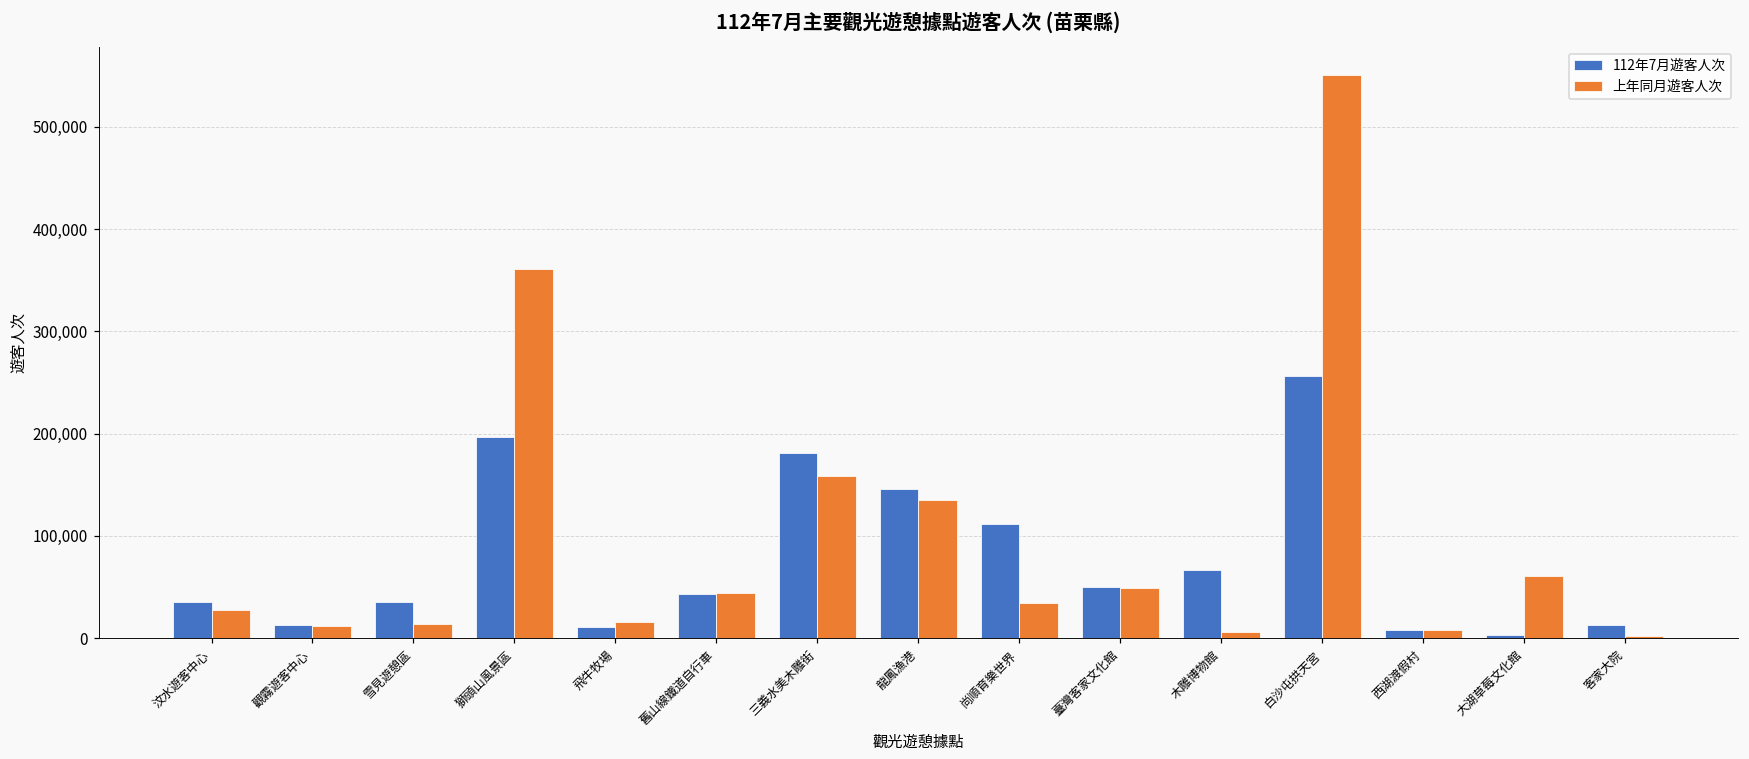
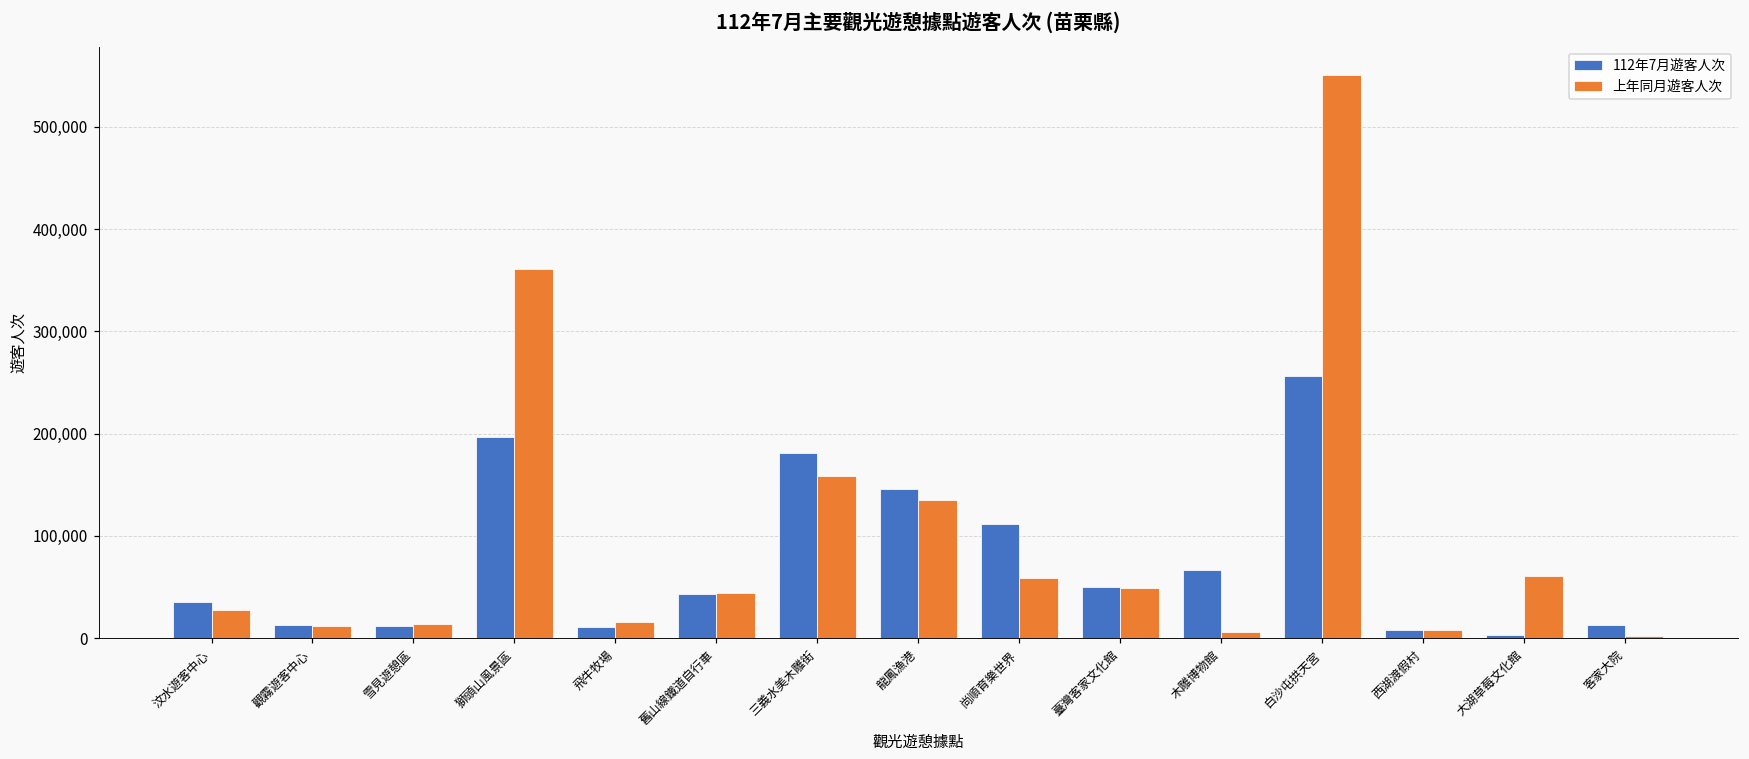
112年7月遊客人次, 雪見遊憩區: 40,000 -> 10,000
上年同月遊客人次, 尚順育樂世界: 30,000 -> 60,000
